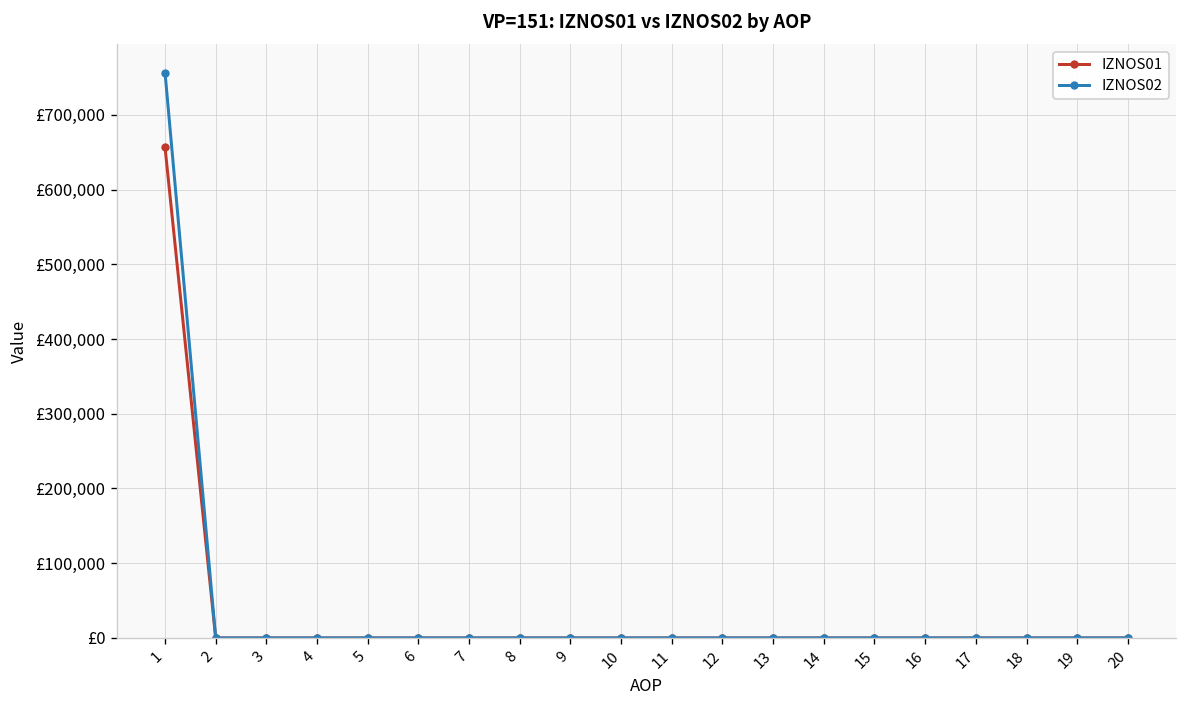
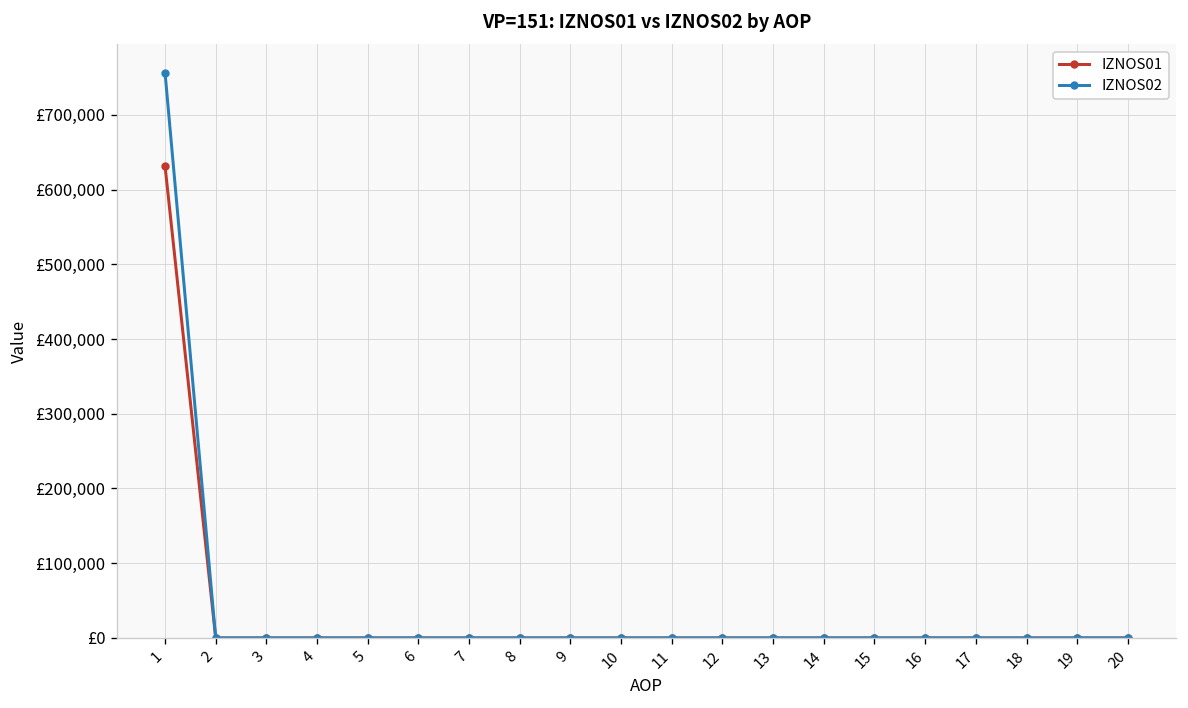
IZNOS01, 1: £660,000 -> £630,000
